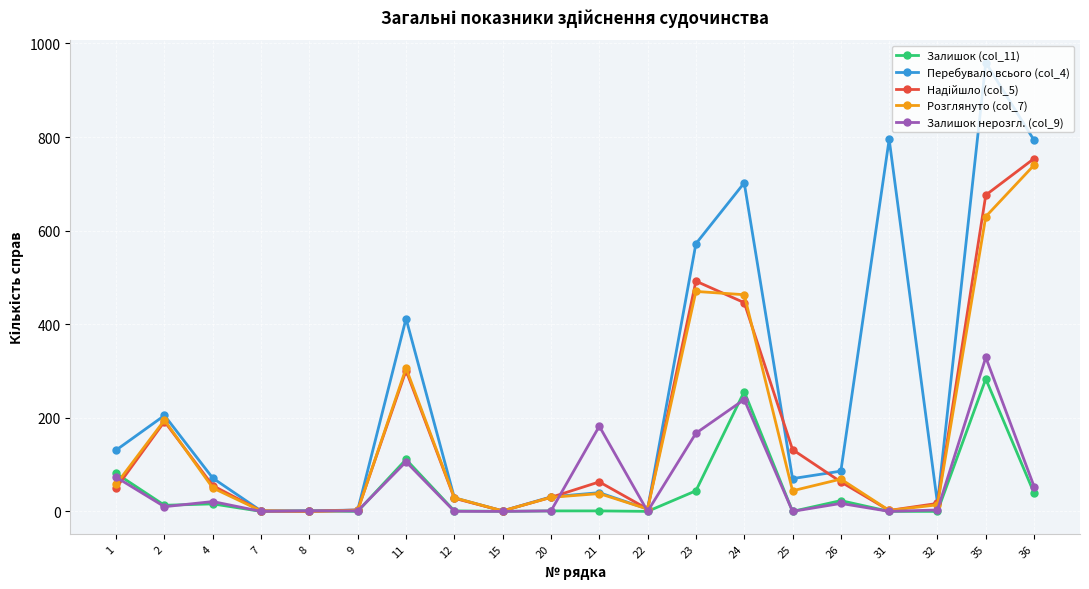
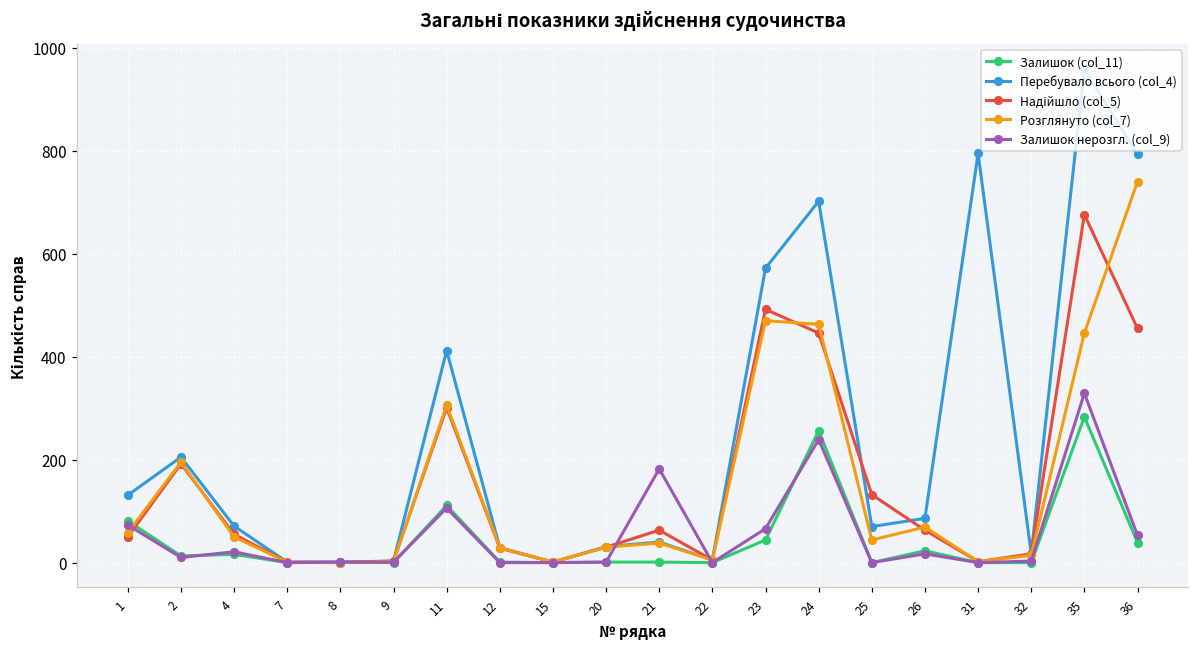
Залишок нерозгл. (col_9), 23: 170 -> 70
Розглянуто (col_7), 35: 630 -> 450
Надійшло (col_5), 36: 750 -> 460
